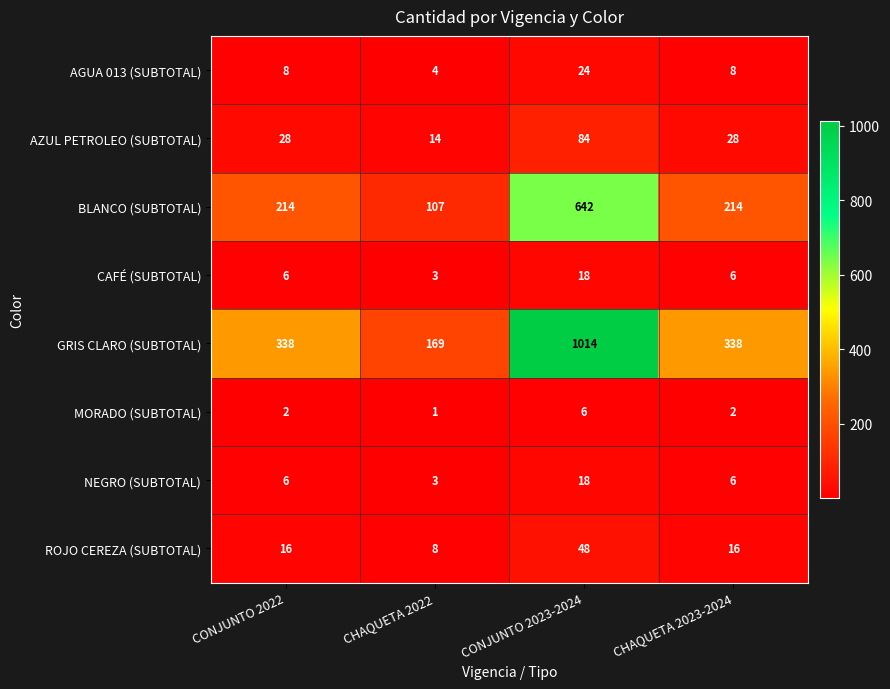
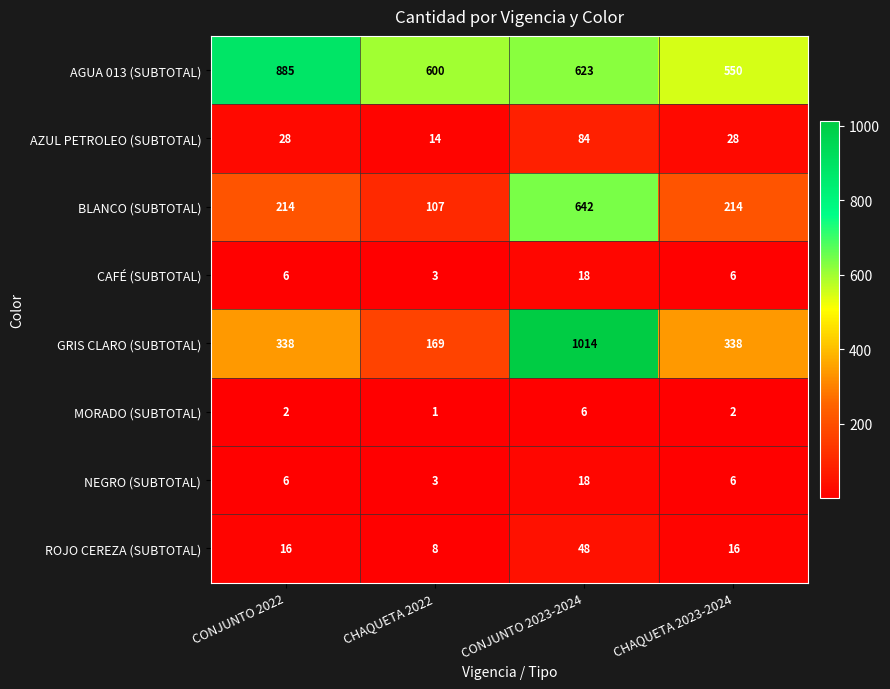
AGUA 013 (SUBTOTAL), CONJUNTO 2022: 8 -> 885
AGUA 013 (SUBTOTAL), CHAQUETA 2022: 4 -> 600
AGUA 013 (SUBTOTAL), CONJUNTO 2023-2024: 24 -> 623
AGUA 013 (SUBTOTAL), CHAQUETA 2023-2024: 8 -> 550
